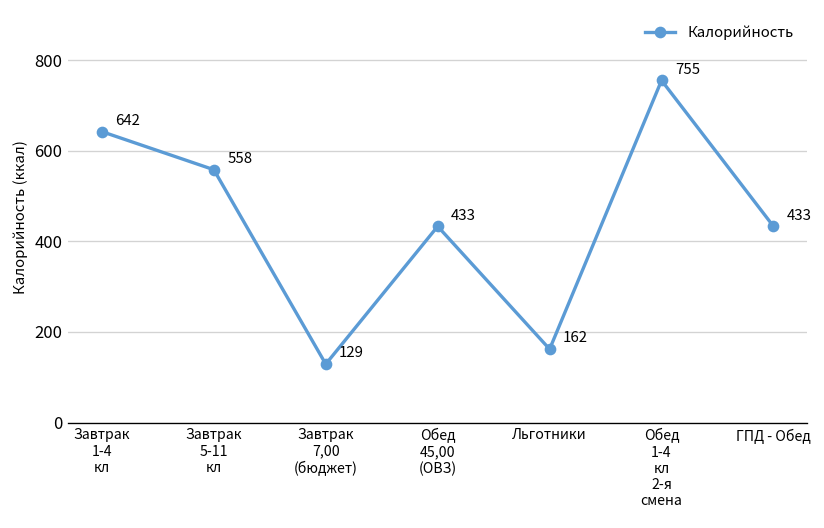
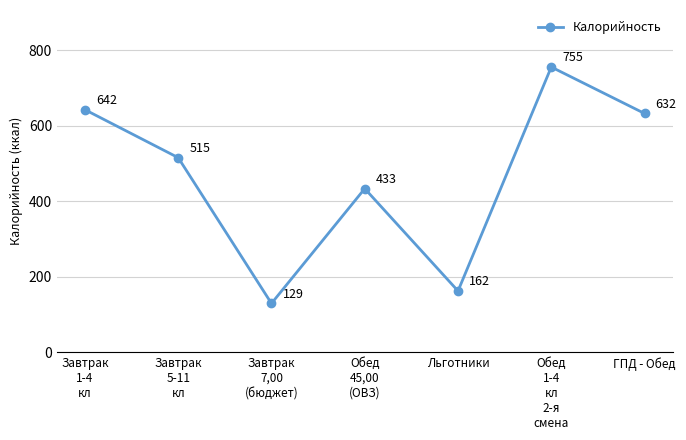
Завтрак 5-11 кл: 558 -> 515
ГПД - Обед: 433 -> 632
